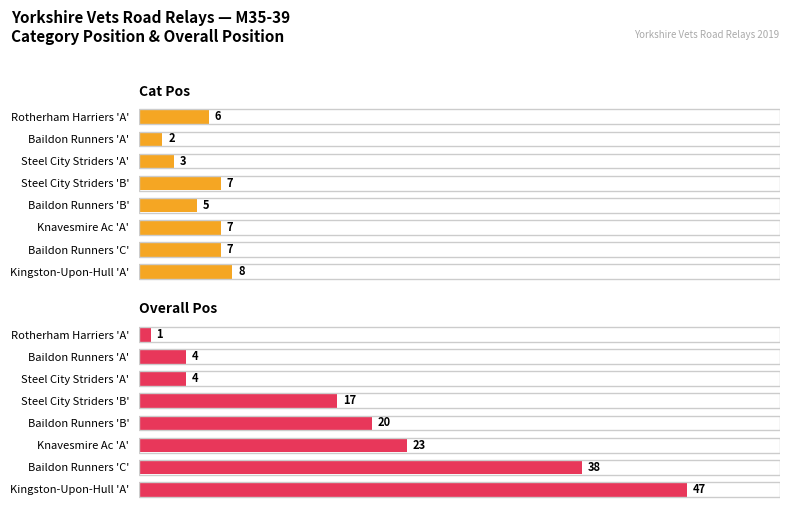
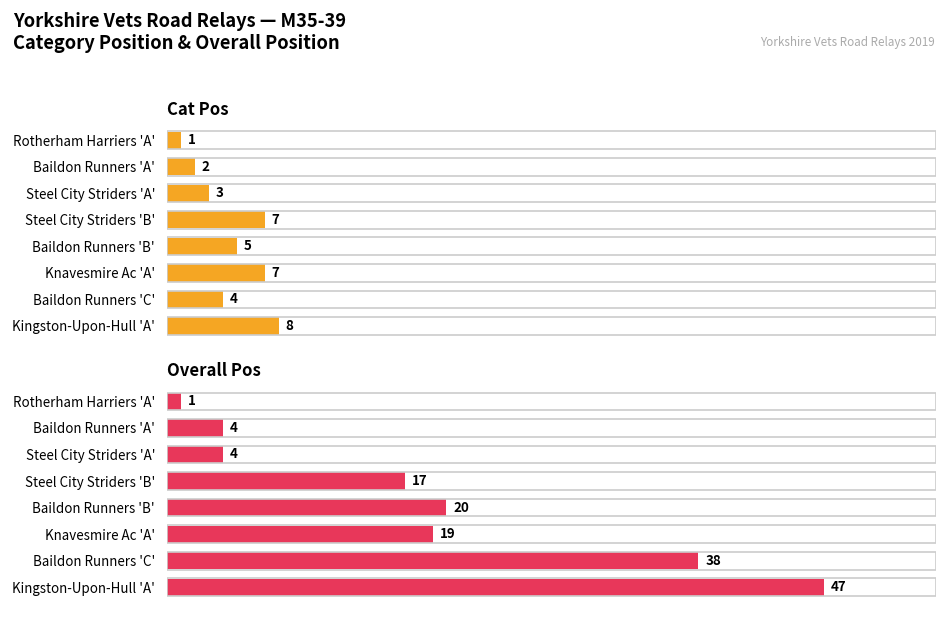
Cat Pos, Rotherham Harriers 'A': 6 -> 1
Cat Pos, Baildon Runners 'C': 7 -> 4
Overall Pos, Knavesmire Ac 'A': 23 -> 19
